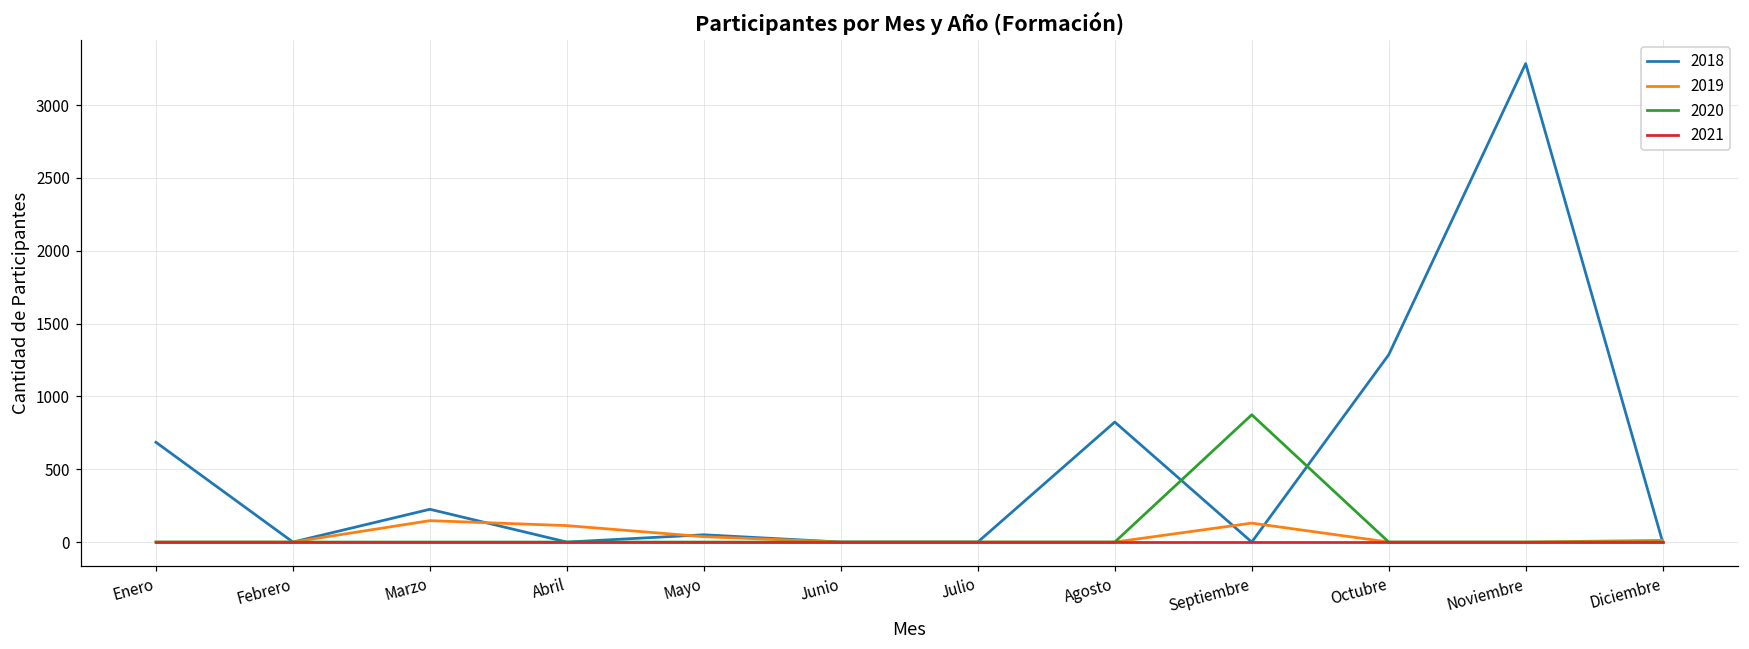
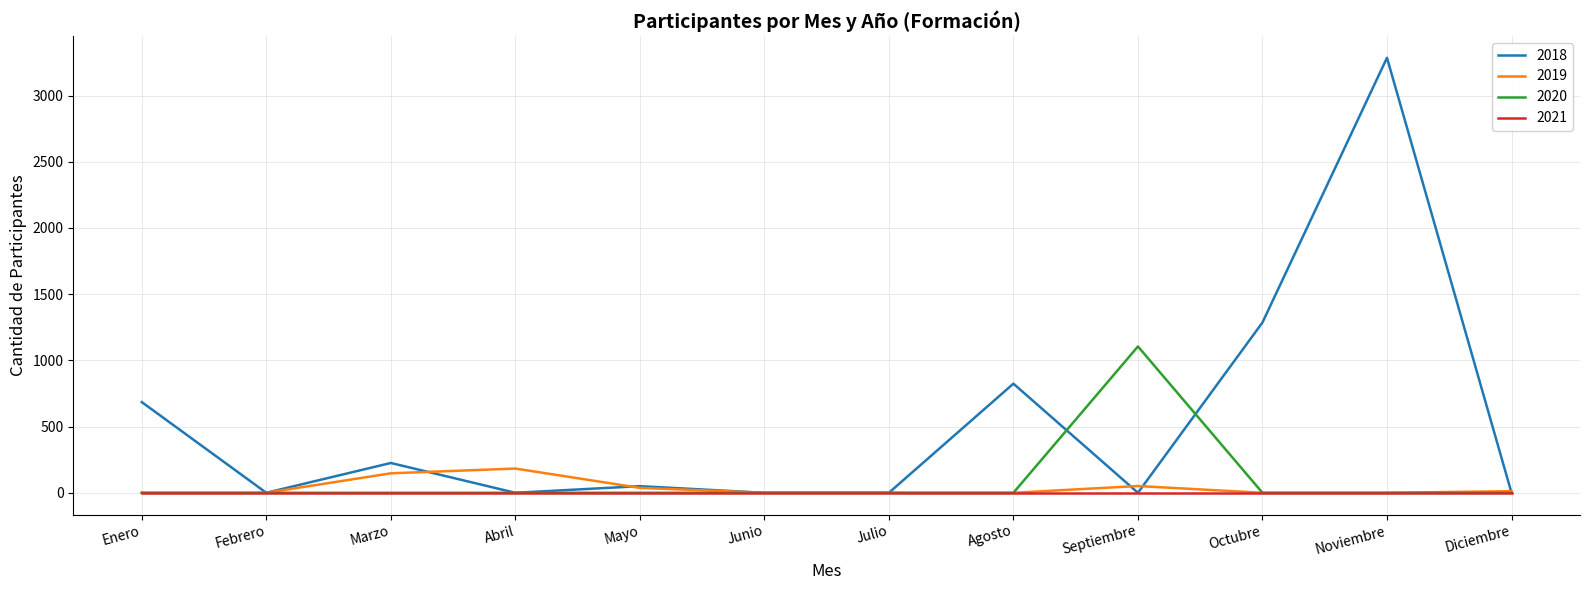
2019, Abril: 110 -> 180
2019, Septiembre: 130 -> 50
2020, Septiembre: 870 -> 1110
